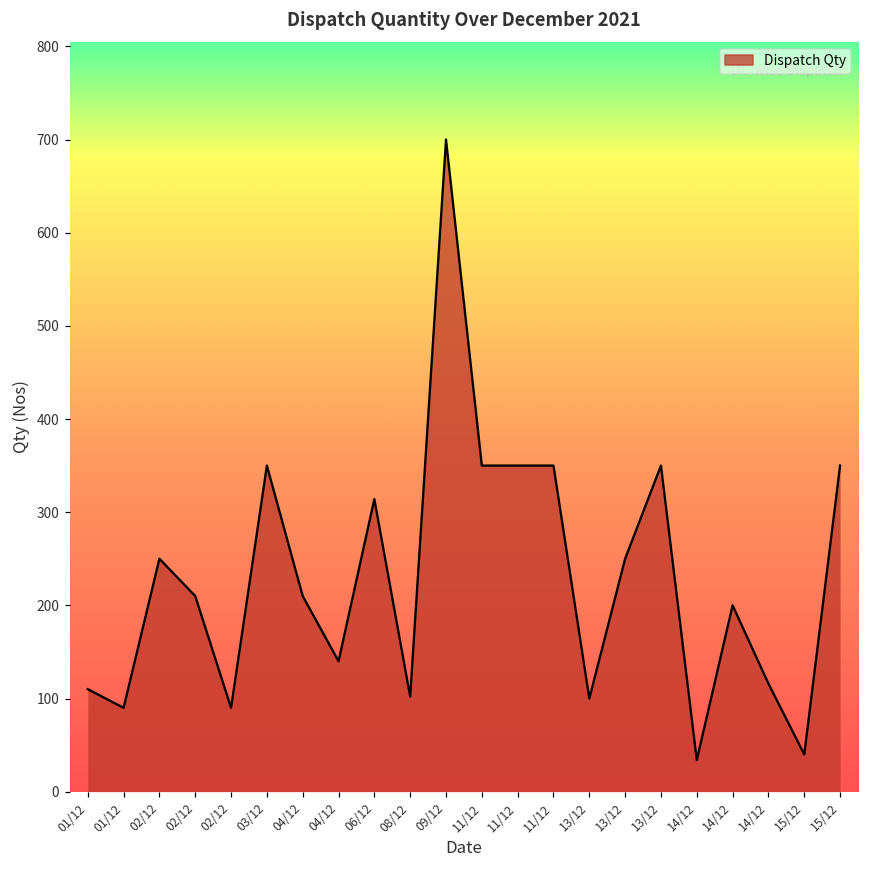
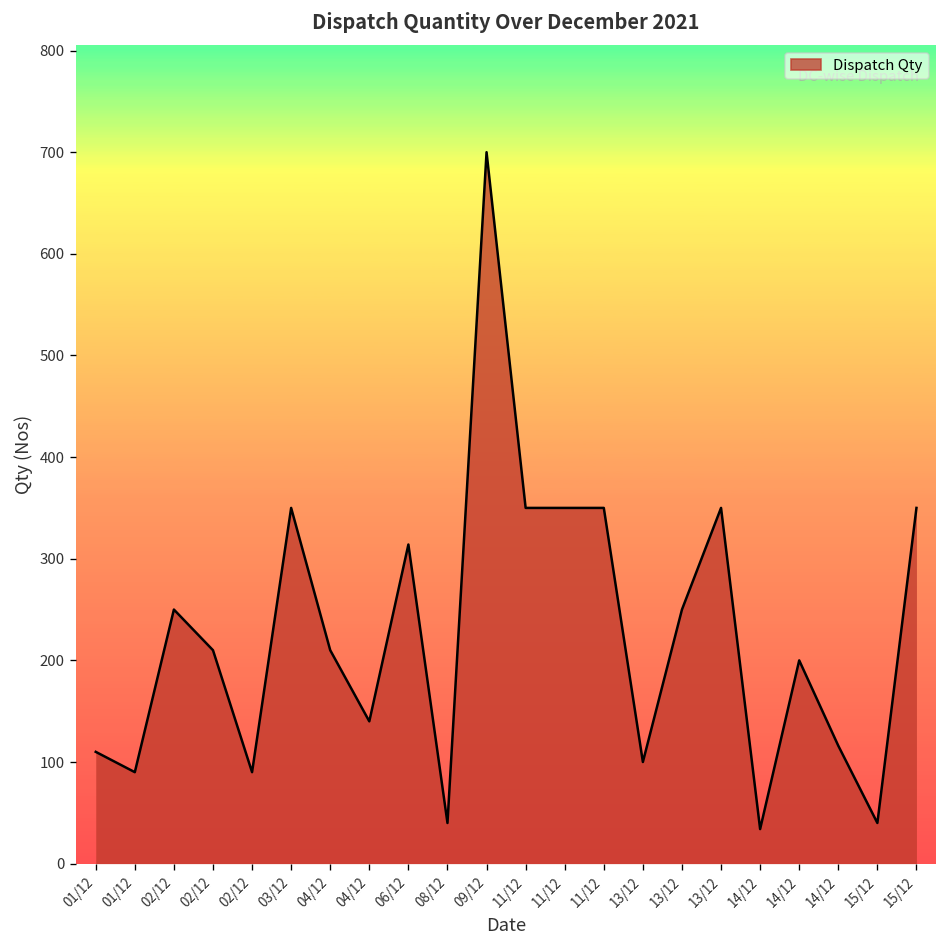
08/12: 100 -> 40
